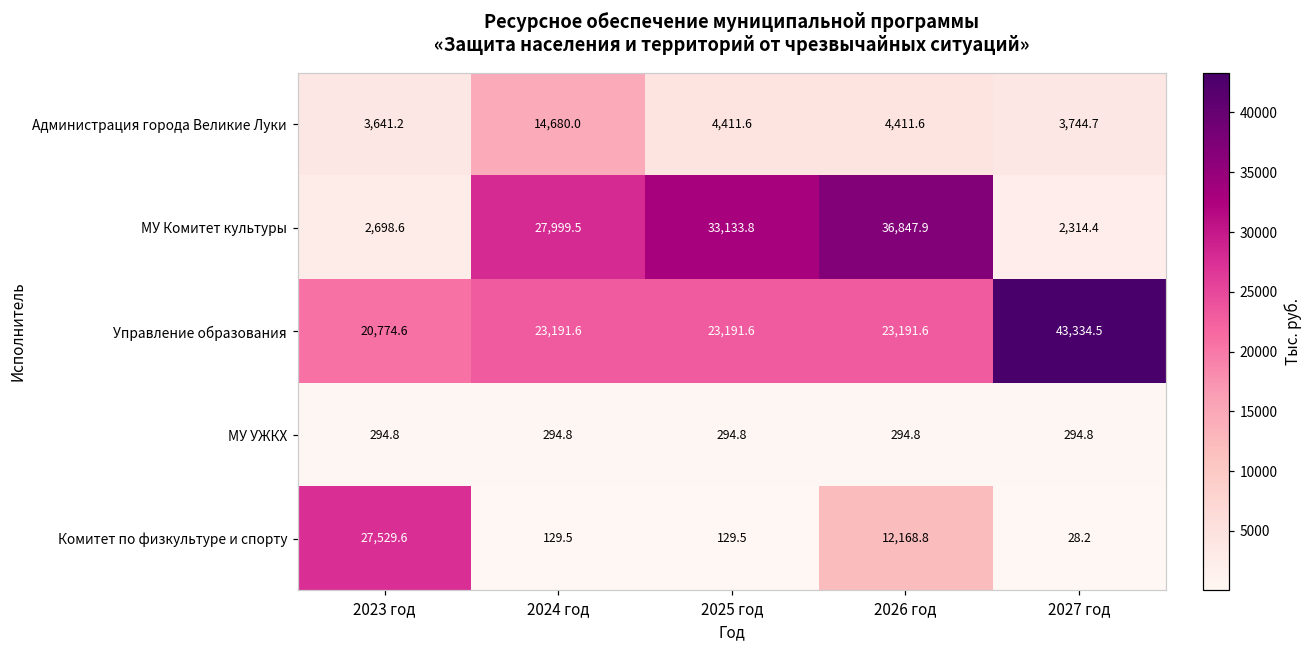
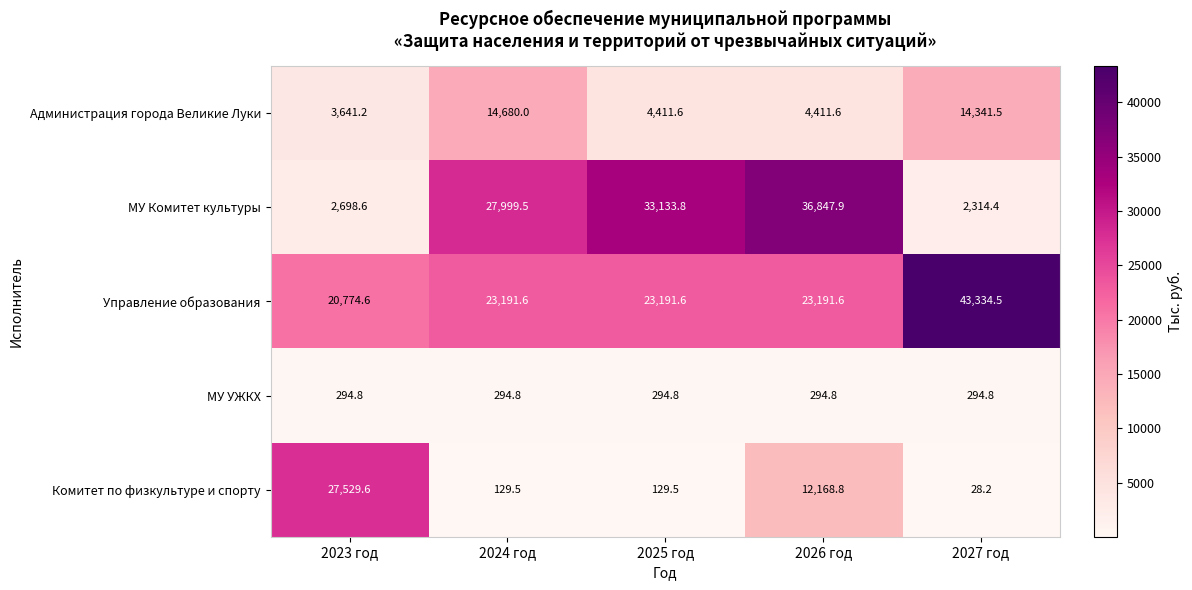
Администрация города Великие Луки, 2027 год: 3,744.7 -> 14,341.5
